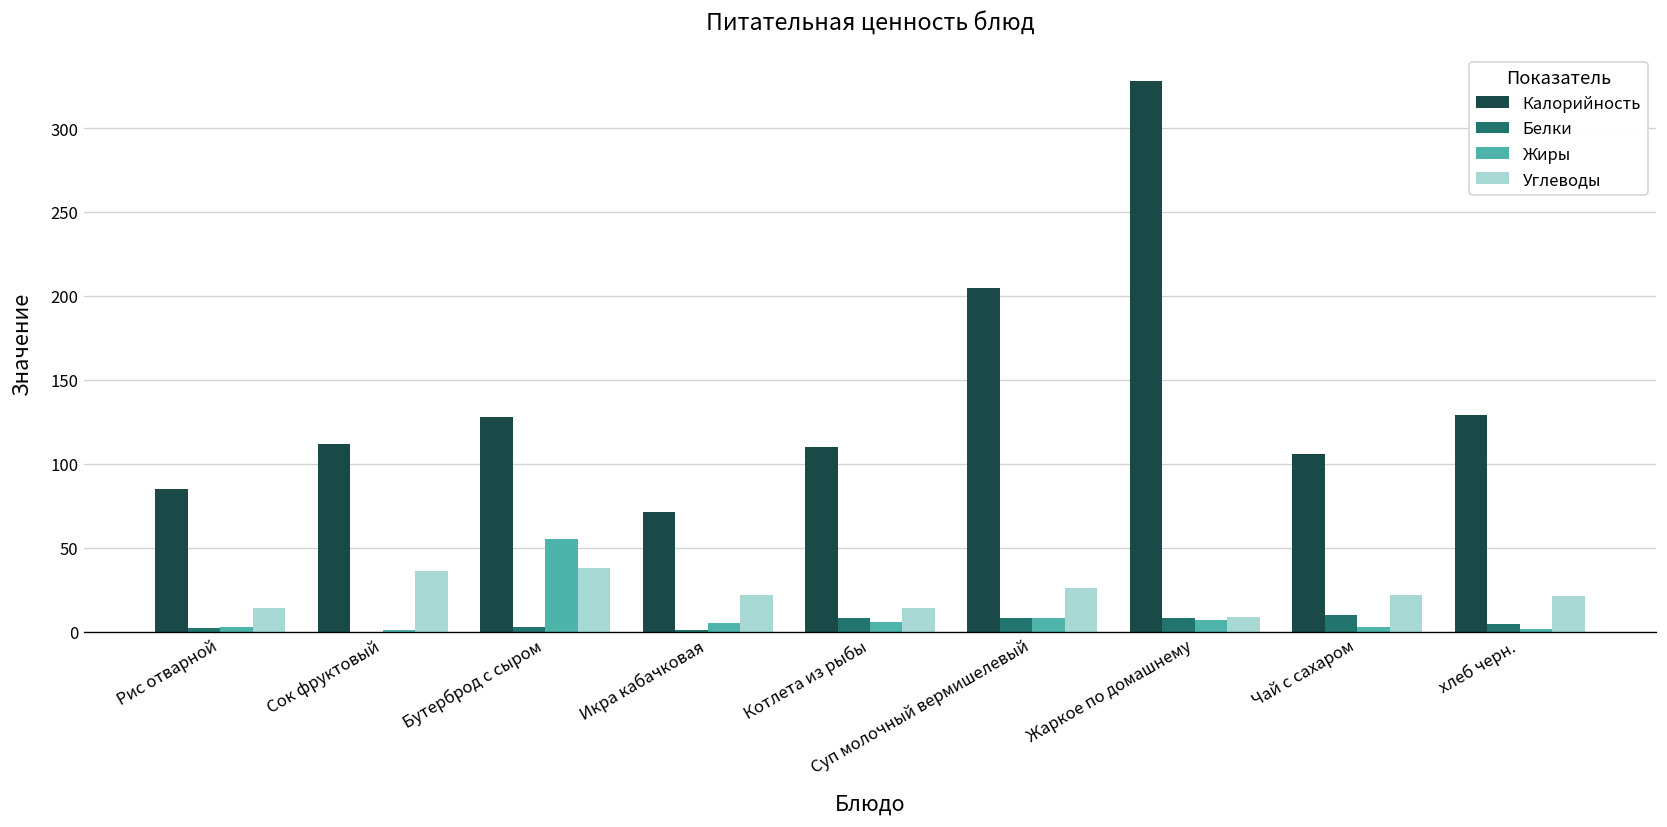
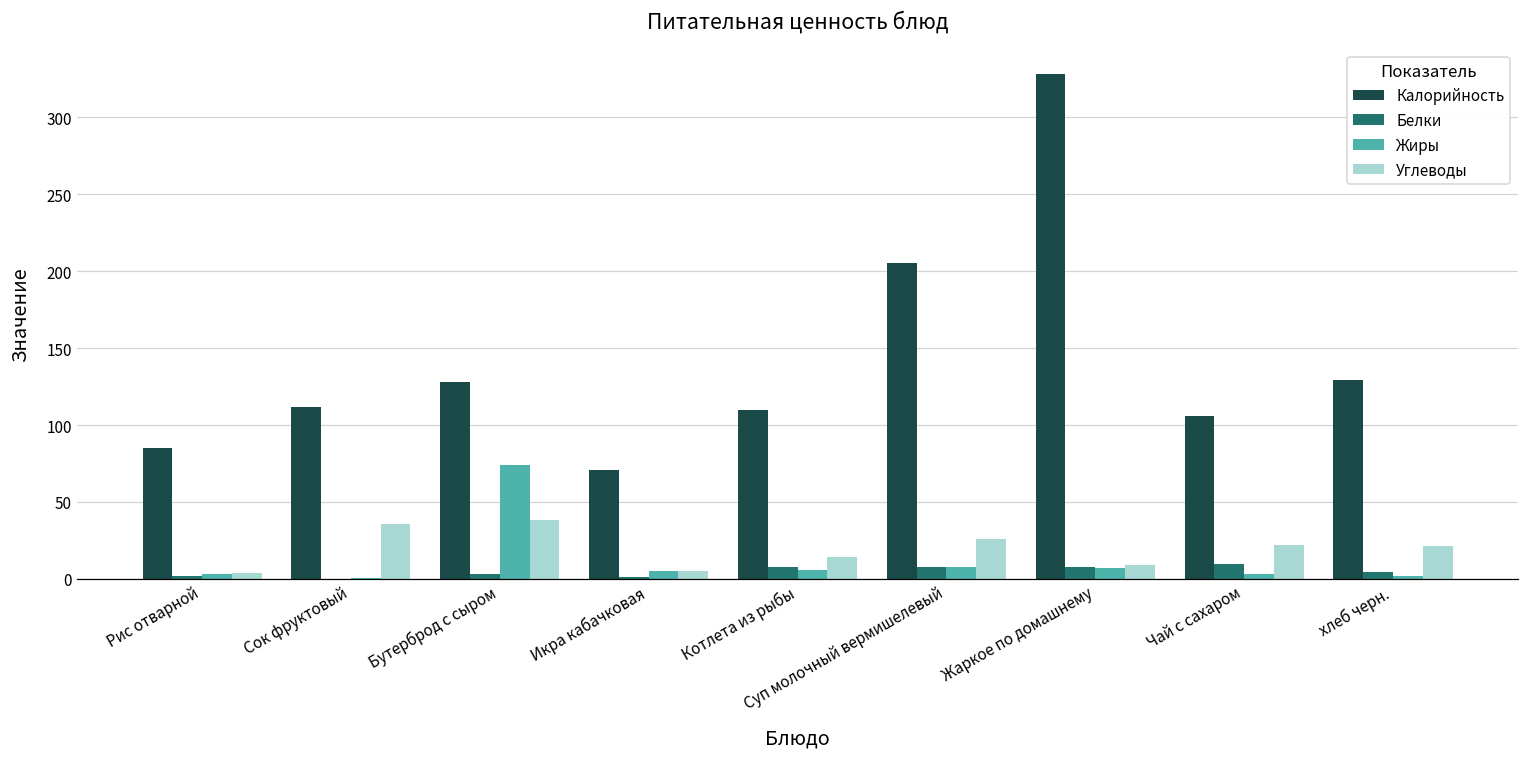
Углеводы, Рис отварной: 14 -> 4
Жиры, Бутерброд с сыром: 55 -> 74
Углеводы, Икра кабачковая: 22 -> 5
